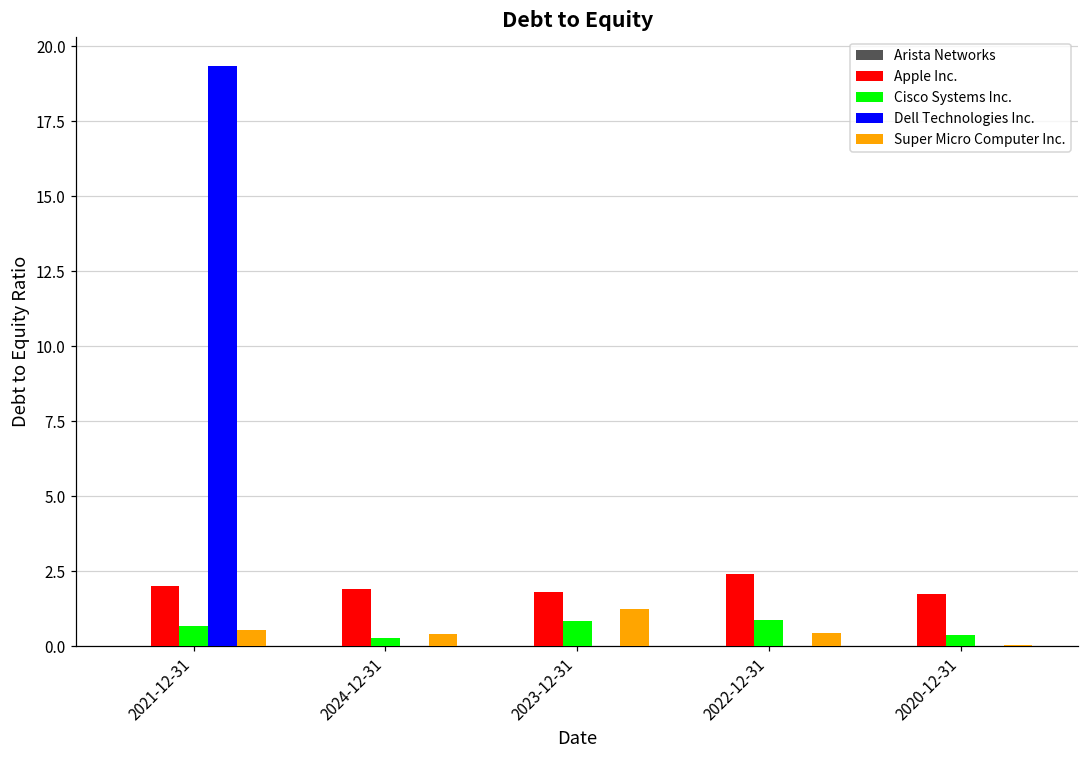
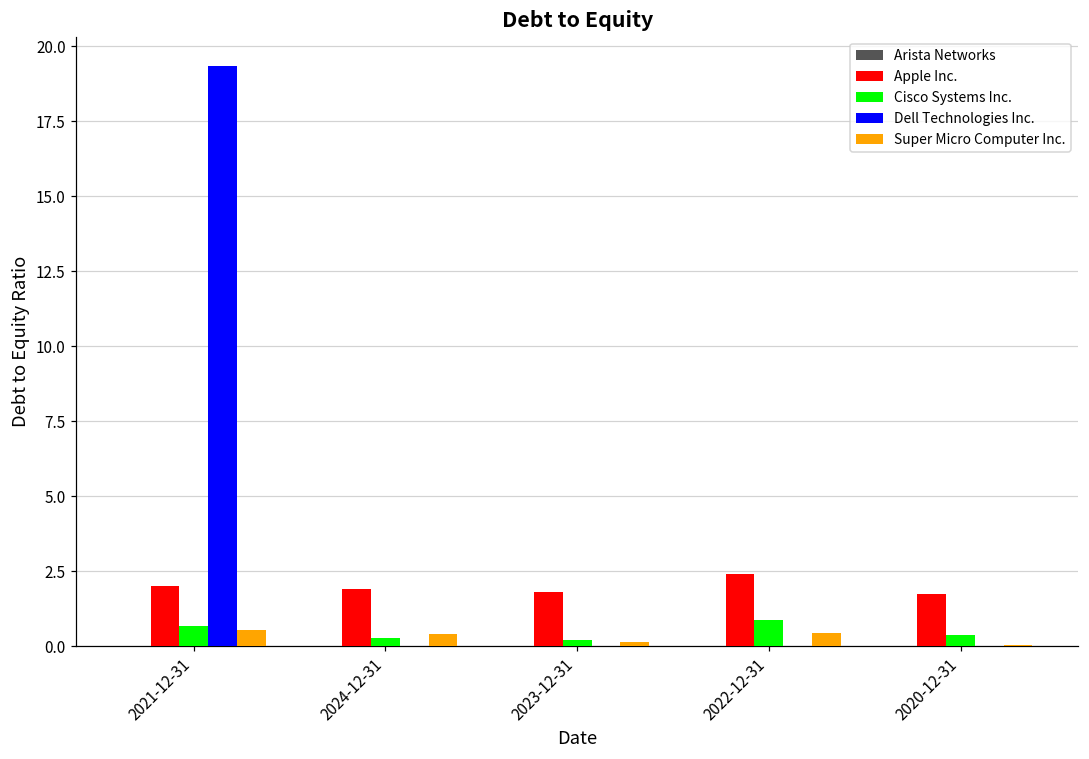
Cisco Systems Inc., 2023-12-31: 0.8 -> 0.2
Super Micro Computer Inc., 2023-12-31: 1.3 -> 0.2
